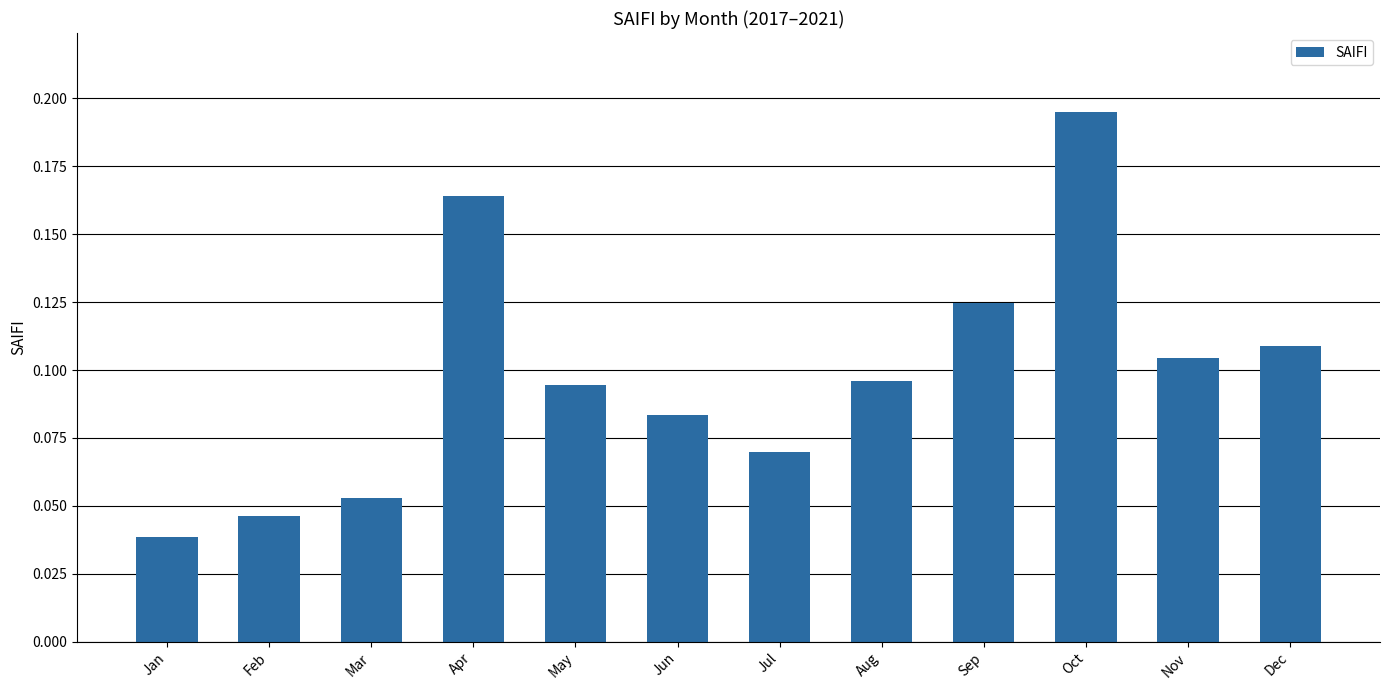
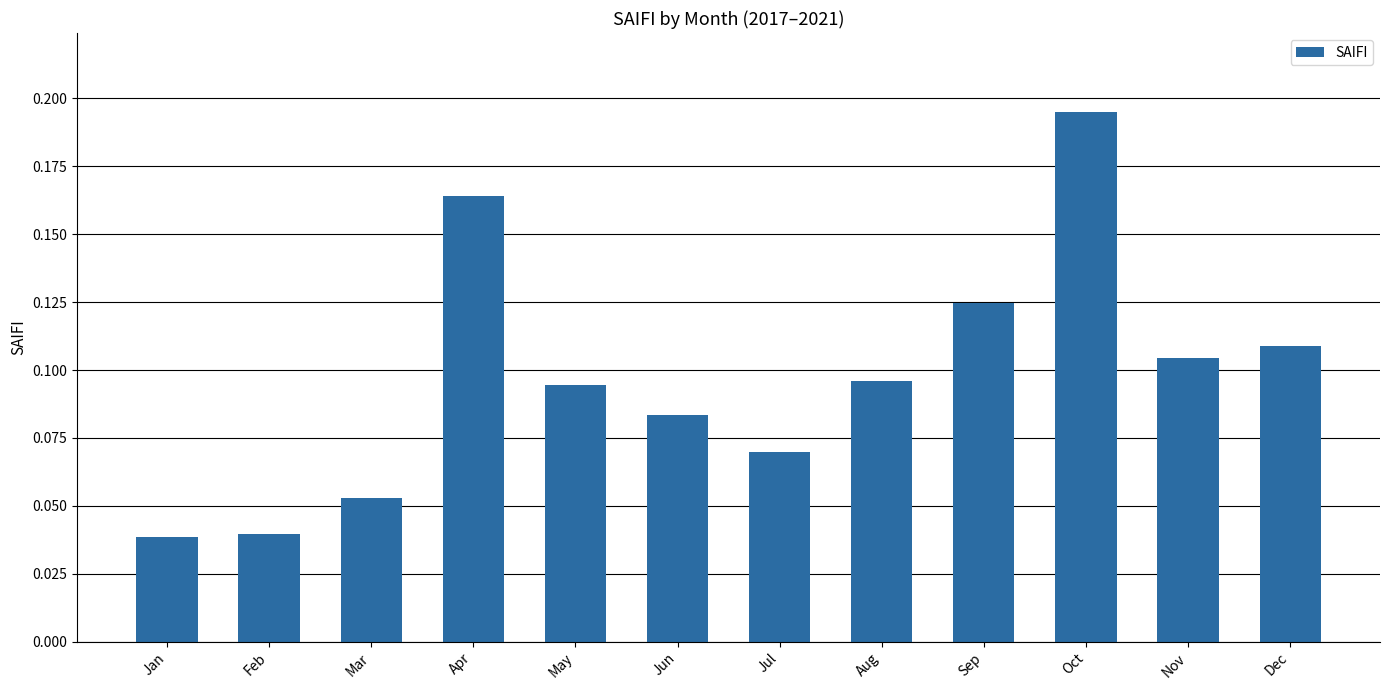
Feb: 0.046 -> 0.040
